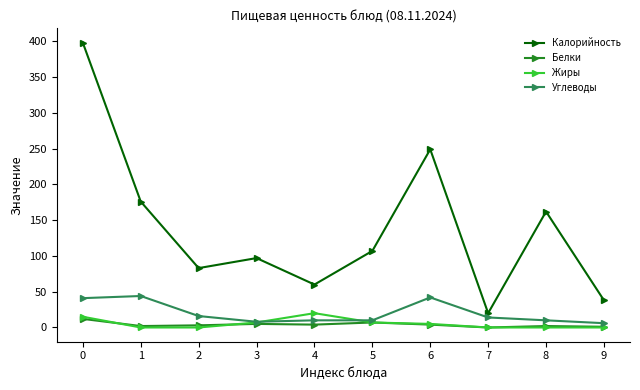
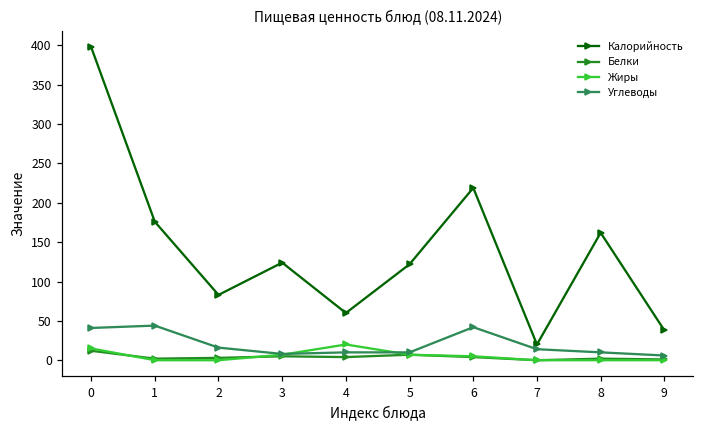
Калорийность, 3: 100 -> 120
Калорийность, 5: 110 -> 120
Калорийность, 6: 250 -> 220
